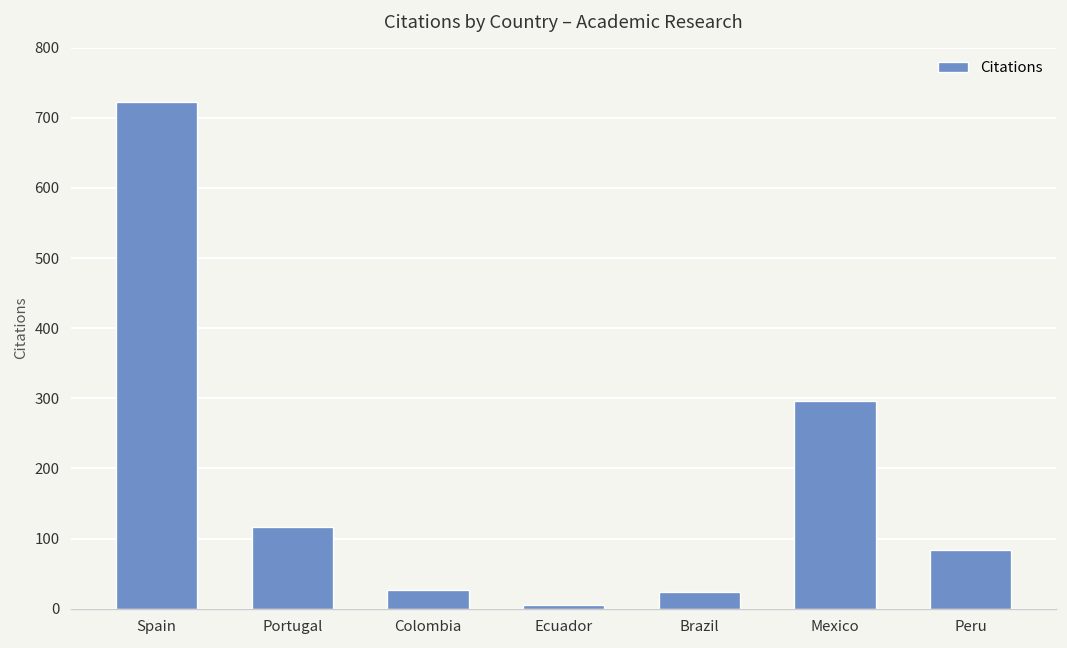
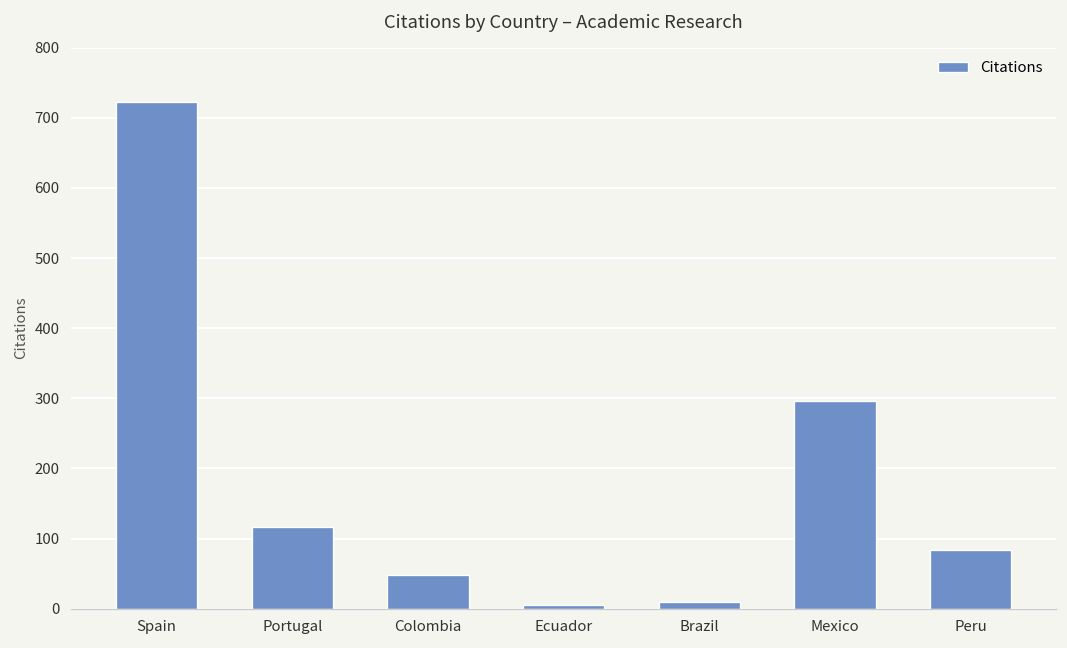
Colombia: 30 -> 50
Brazil: 20 -> 10
